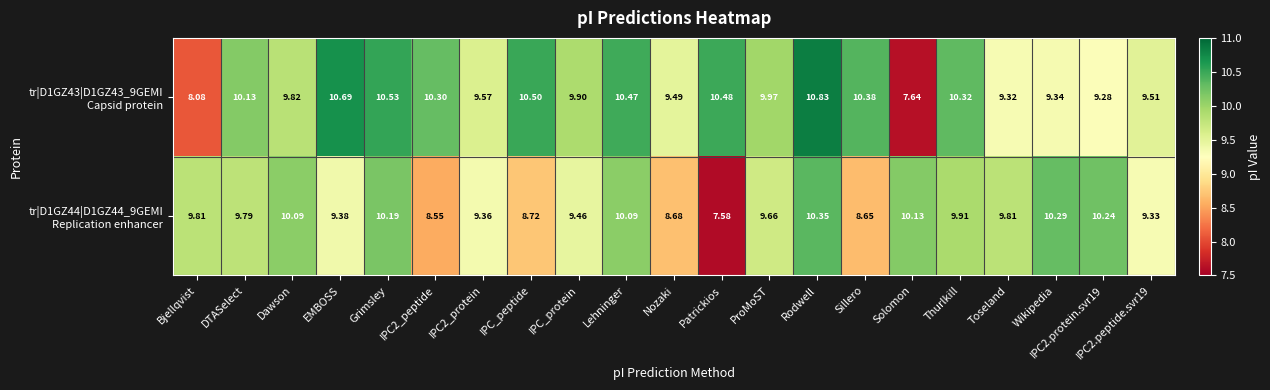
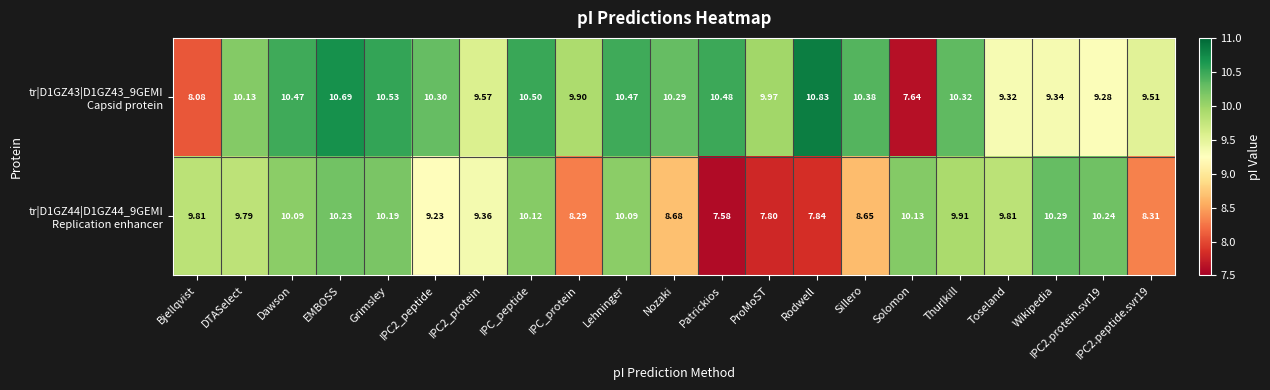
tr|D1GZ43|D1GZ43_9GEMI Capsid protein, Dawson: 9.82 -> 10.47
tr|D1GZ43|D1GZ43_9GEMI Capsid protein, Nozaki: 9.49 -> 10.29
tr|D1GZ44|D1GZ44_9GEMI Replication enhancer, EMBOSS: 9.38 -> 10.23
tr|D1GZ44|D1GZ44_9GEMI Replication enhancer, IPC2_peptide: 8.55 -> 9.23
tr|D1GZ44|D1GZ44_9GEMI Replication enhancer, IPC_peptide: 8.72 -> 10.12
tr|D1GZ44|D1GZ44_9GEMI Replication enhancer, IPC_protein: 9.46 -> 8.29
tr|D1GZ44|D1GZ44_9GEMI Replication enhancer, ProMoST: 9.66 -> 7.80
tr|D1GZ44|D1GZ44_9GEMI Replication enhancer, Rodwell: 10.35 -> 7.84
tr|D1GZ44|D1GZ44_9GEMI Replication enhancer, IPC2.peptide.svr19: 9.33 -> 8.31
